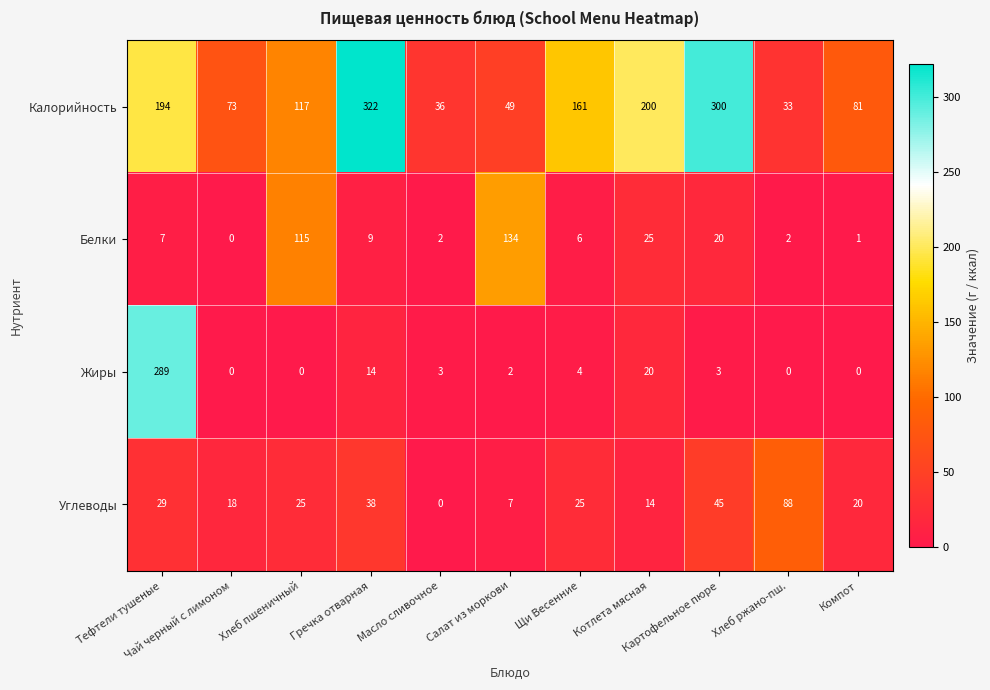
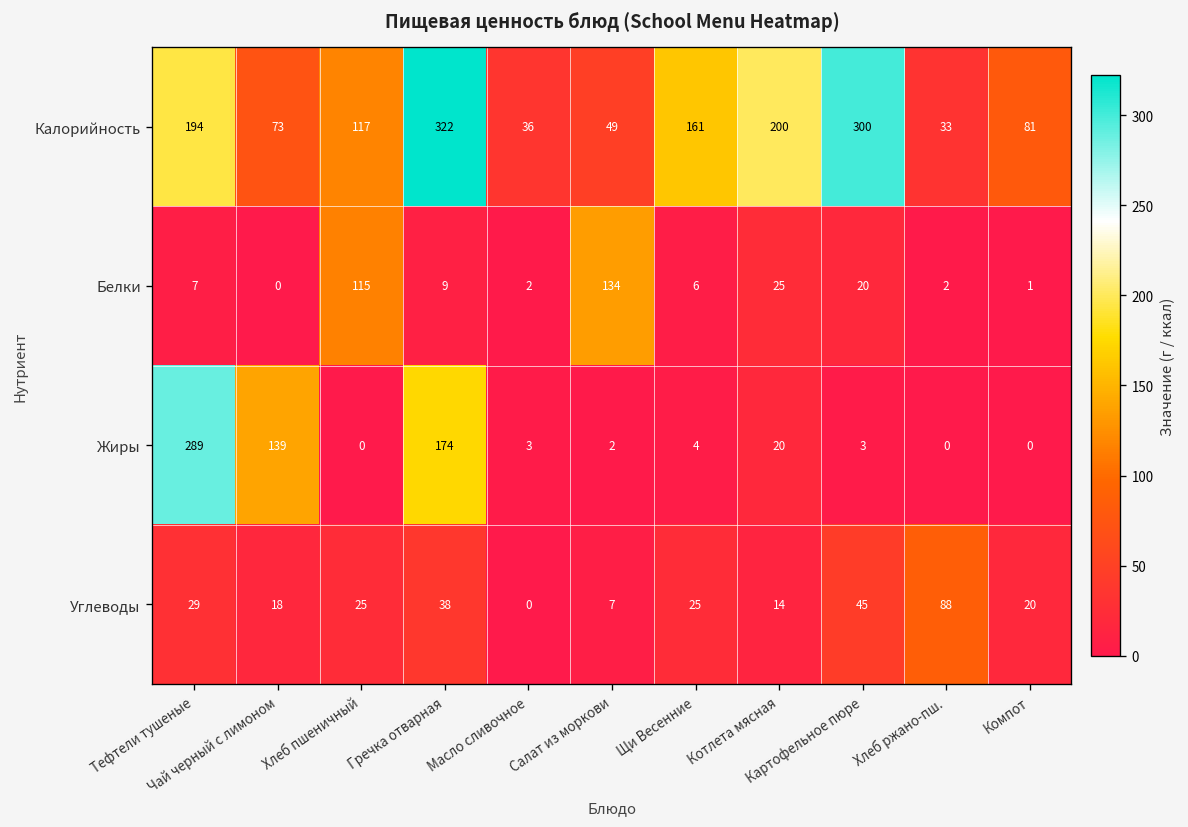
Жиры, Чай черный с лимоном: 0 -> 139
Жиры, Гречка отварная: 14 -> 174
